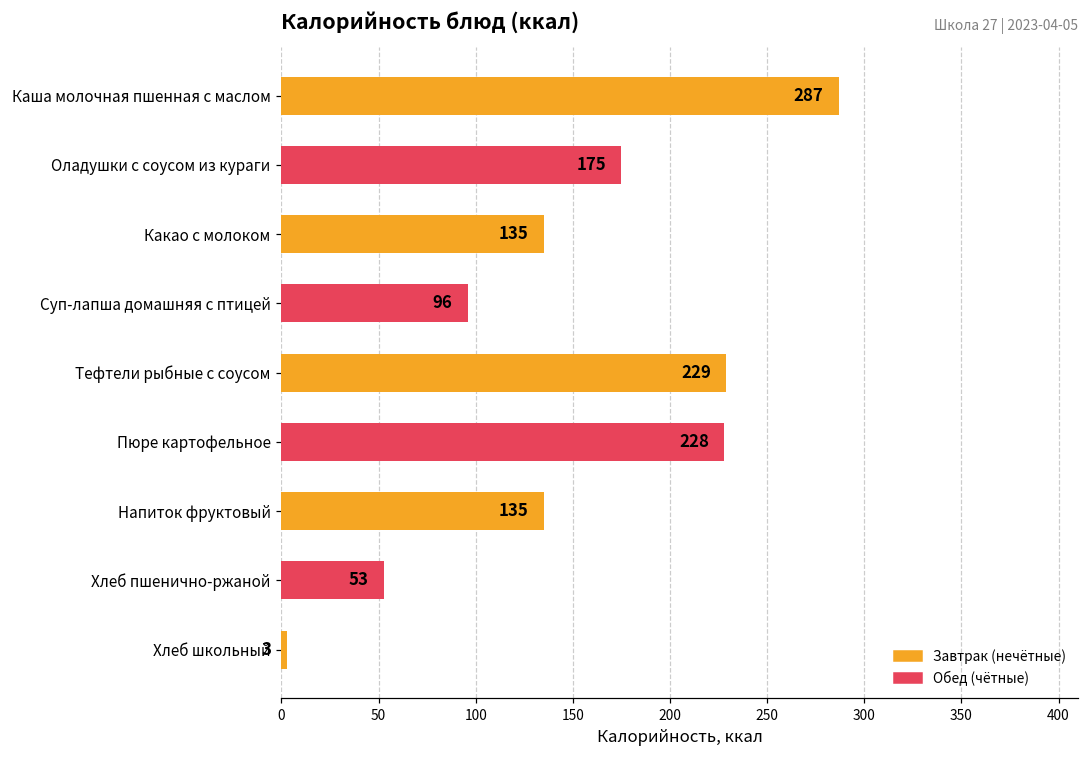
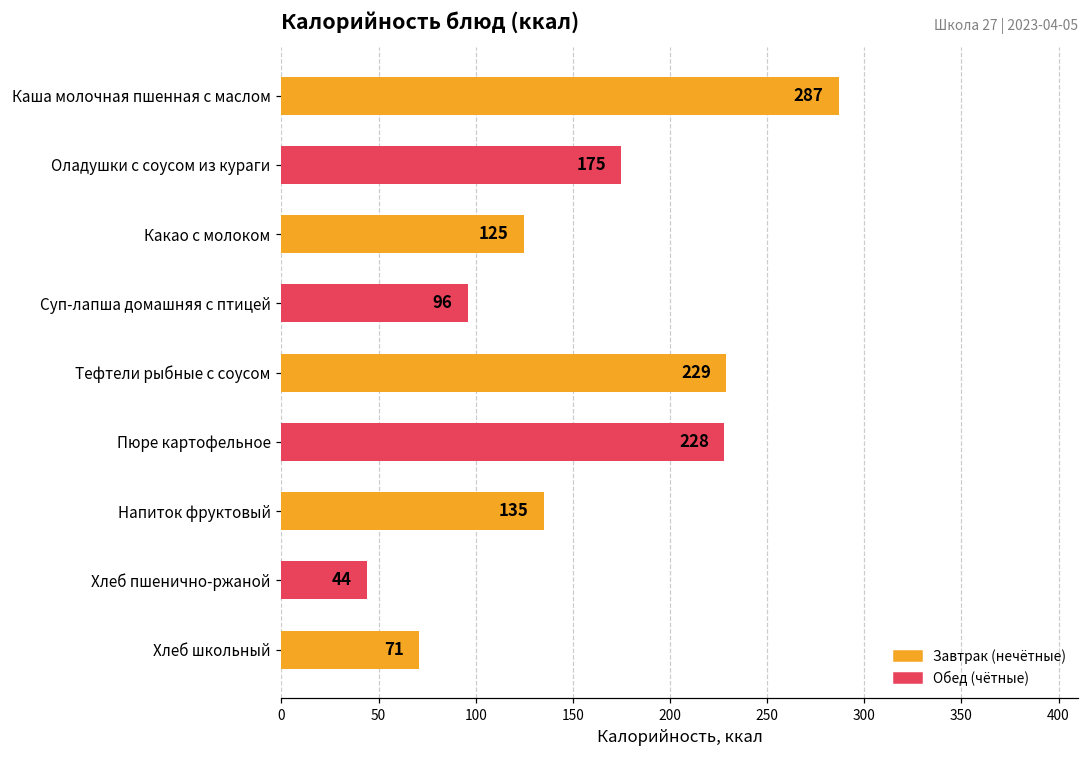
Какао с молоком: 135 -> 125
Хлеб пшенично-ржаной: 53 -> 44
Хлеб школьный: 3 -> 71
